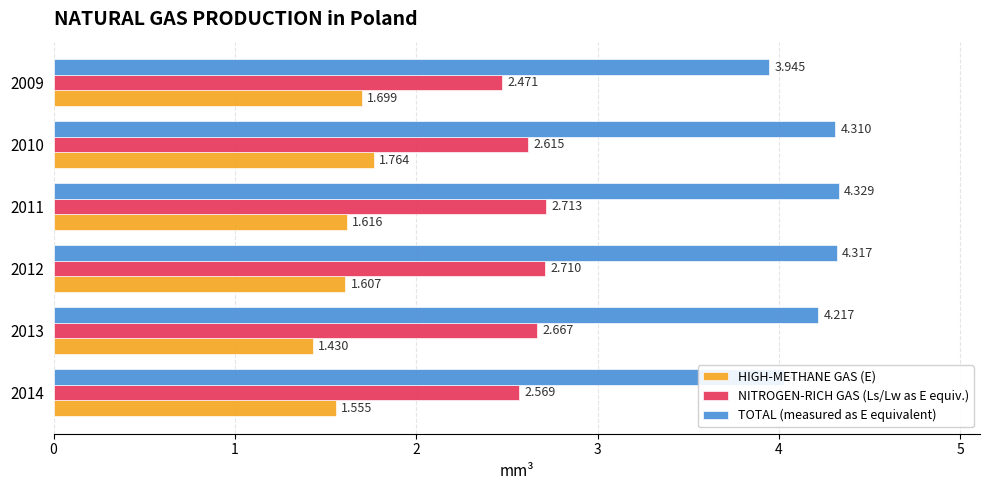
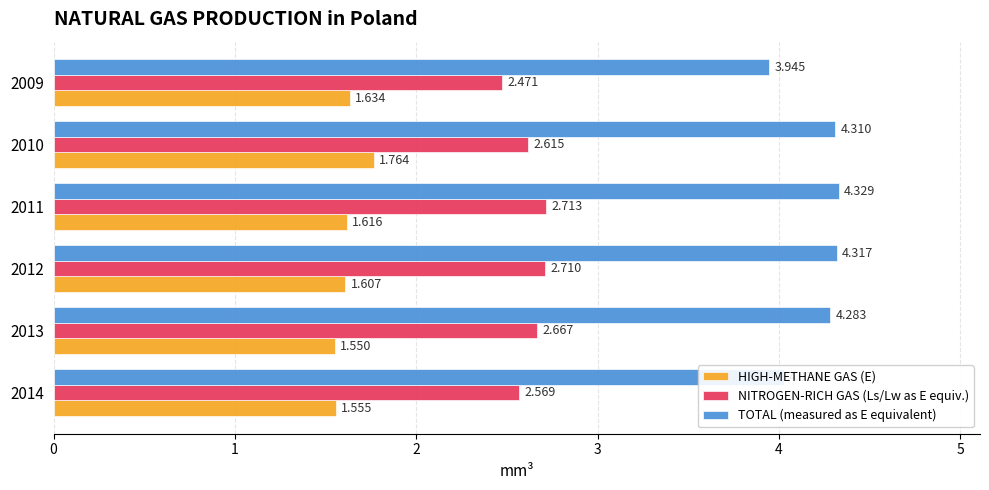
HIGH-METHANE GAS (E), 2009: 1.699 -> 1.634
TOTAL (measured as E equivalent), 2013: 4.217 -> 4.283
HIGH-METHANE GAS (E), 2013: 1.430 -> 1.550
